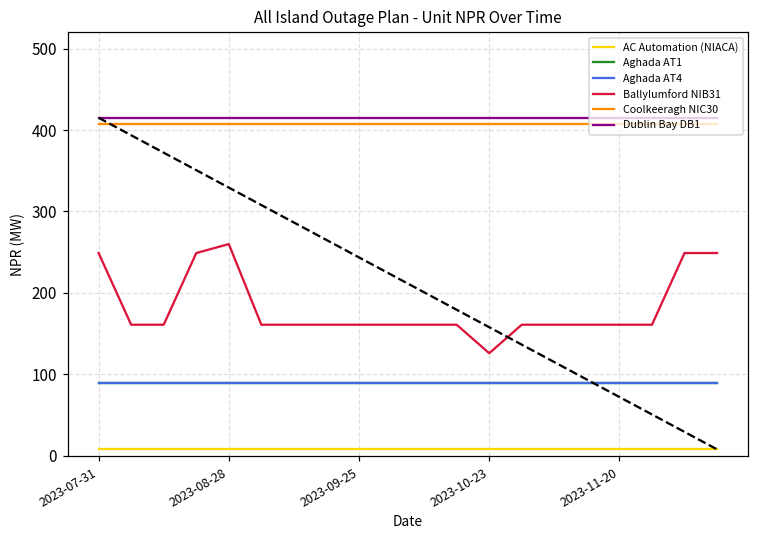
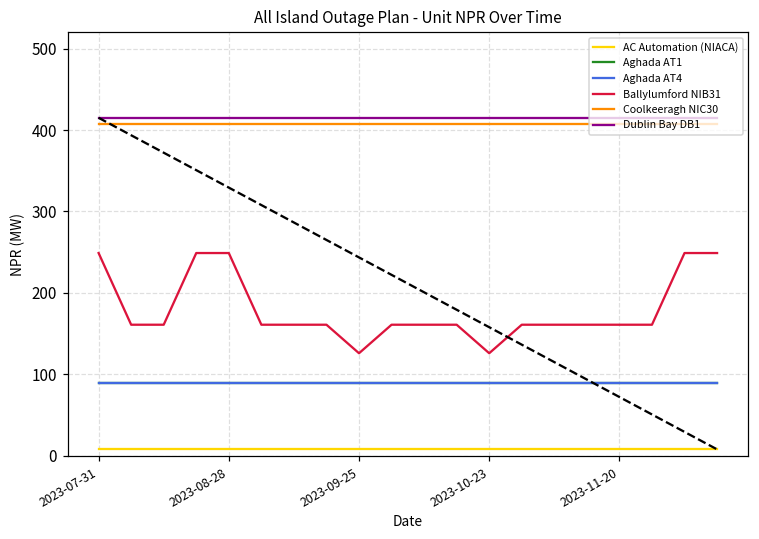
Ballylumford NIB31, 2023-08-28: 260 -> 250
Ballylumford NIB31, 2023-09-25: 160 -> 130
